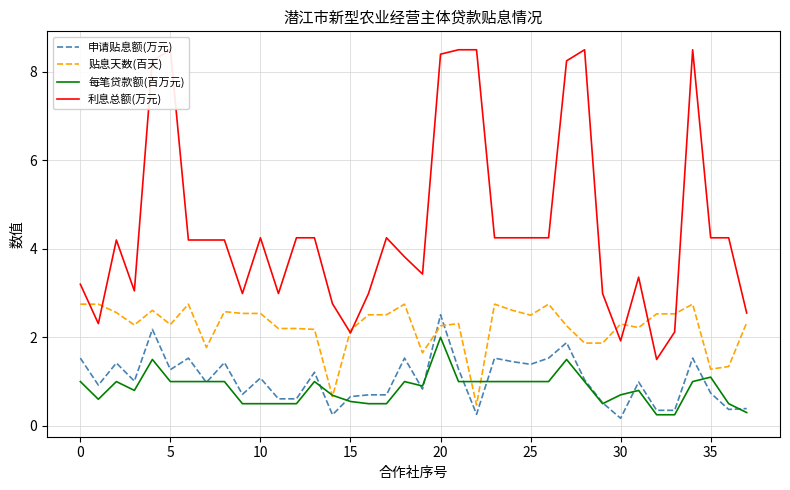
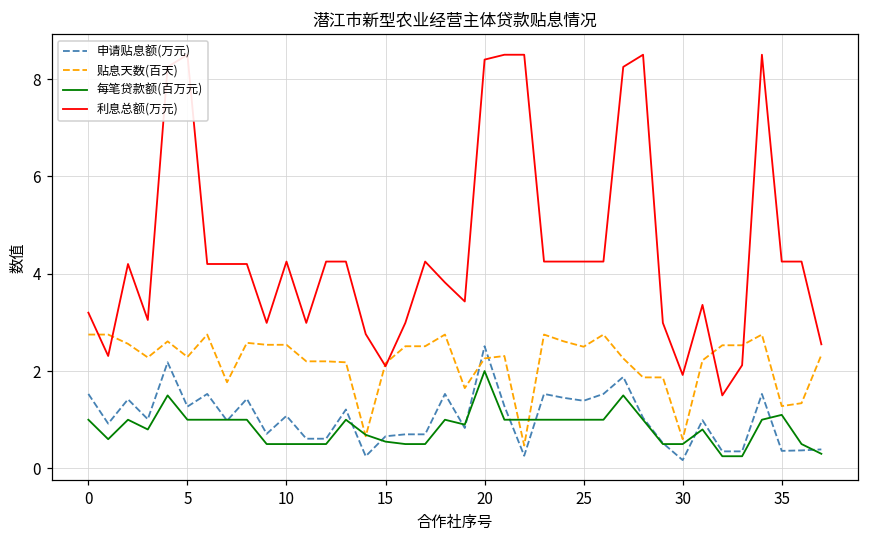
贴息天数(百天), 30: 2.3 -> 0.6
每笔贷款额(百万元), 30: 0.7 -> 0.5
申请贴息额(万元), 35: 0.7 -> 0.4
